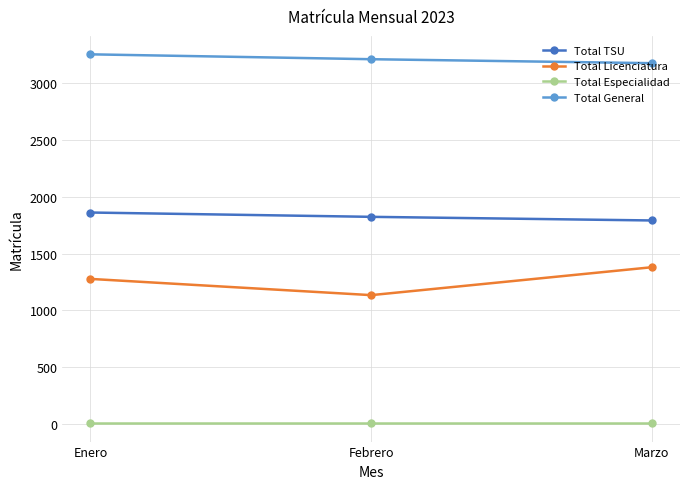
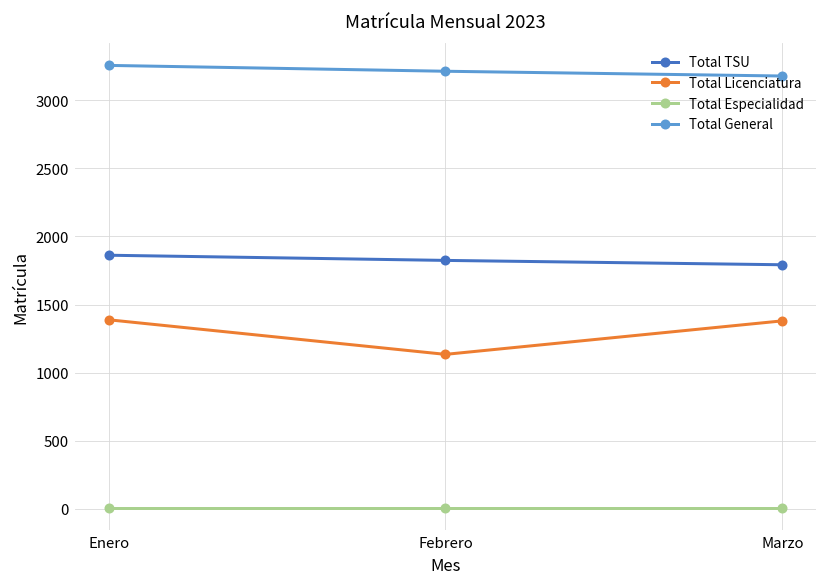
Total Licenciatura, Enero: 1280 -> 1390
